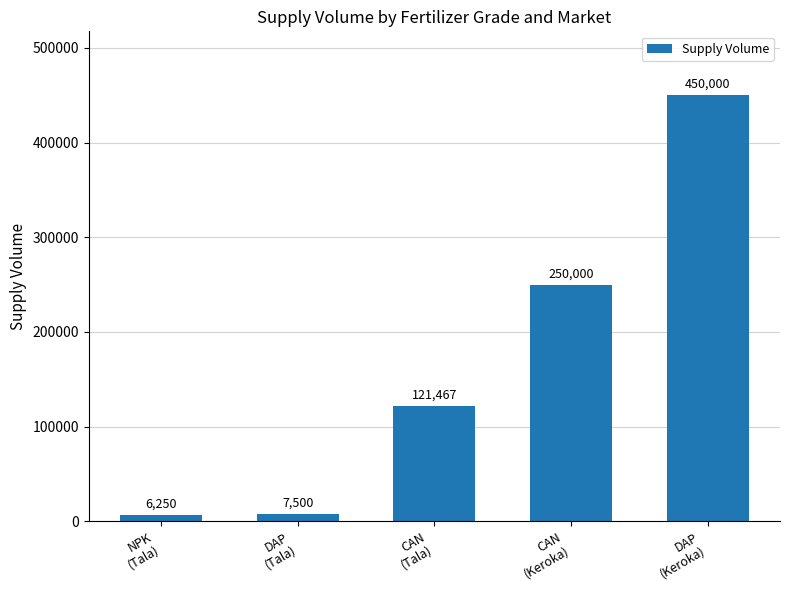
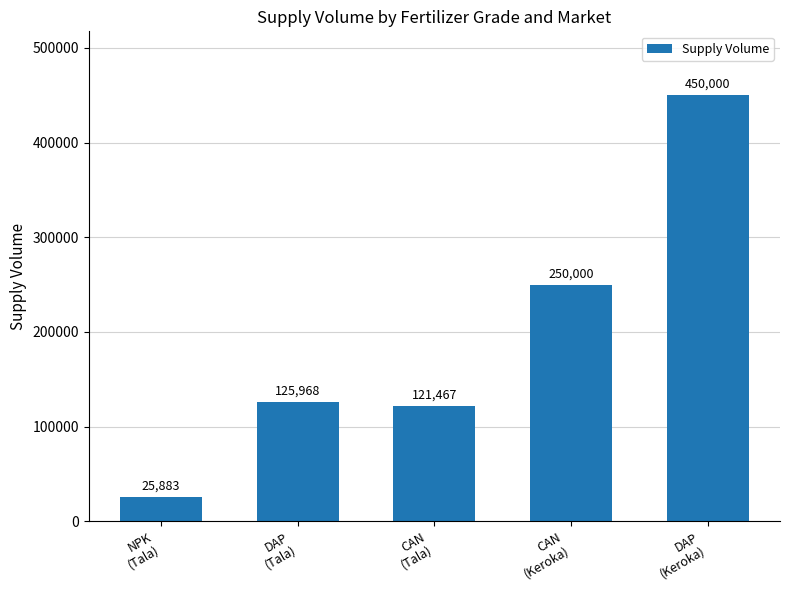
NPK (Tala): 6,250 -> 25,883
DAP (Tala): 7,500 -> 125,968
